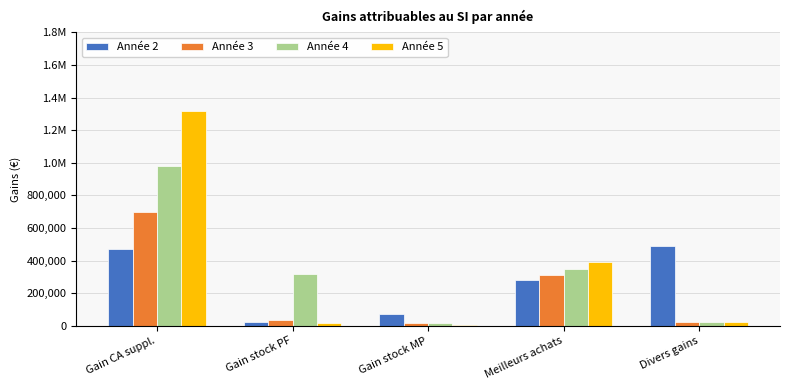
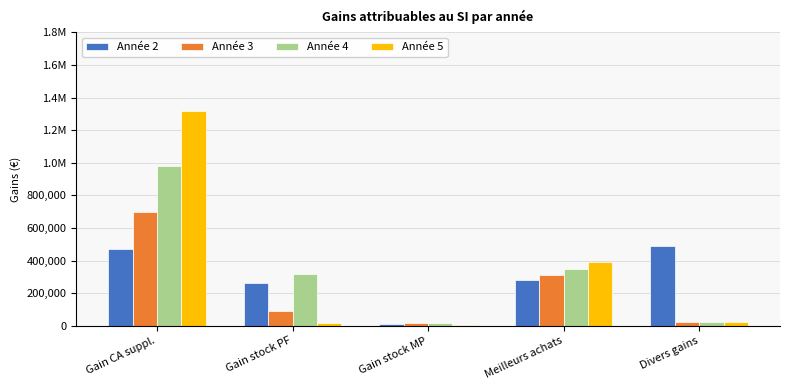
Année 2, Gain stock PF: 20,000 -> 260,000
Année 3, Gain stock PF: 40,000 -> 90,000
Année 2, Gain stock MP: 70,000 -> 10,000
